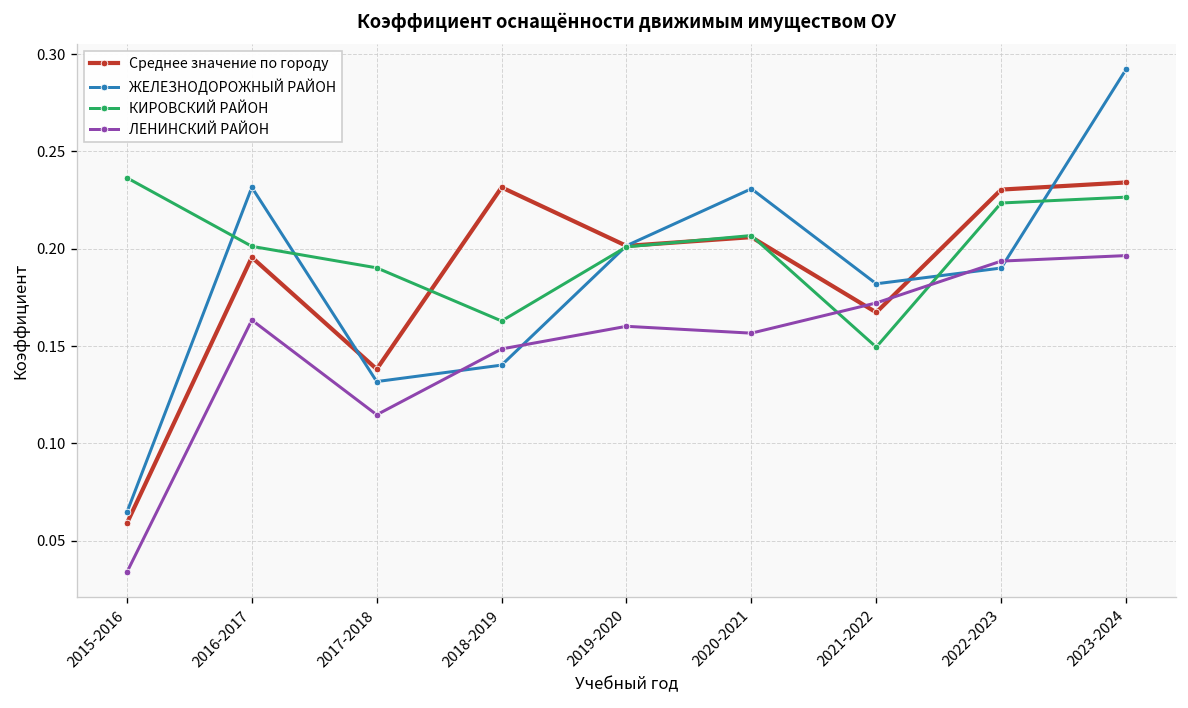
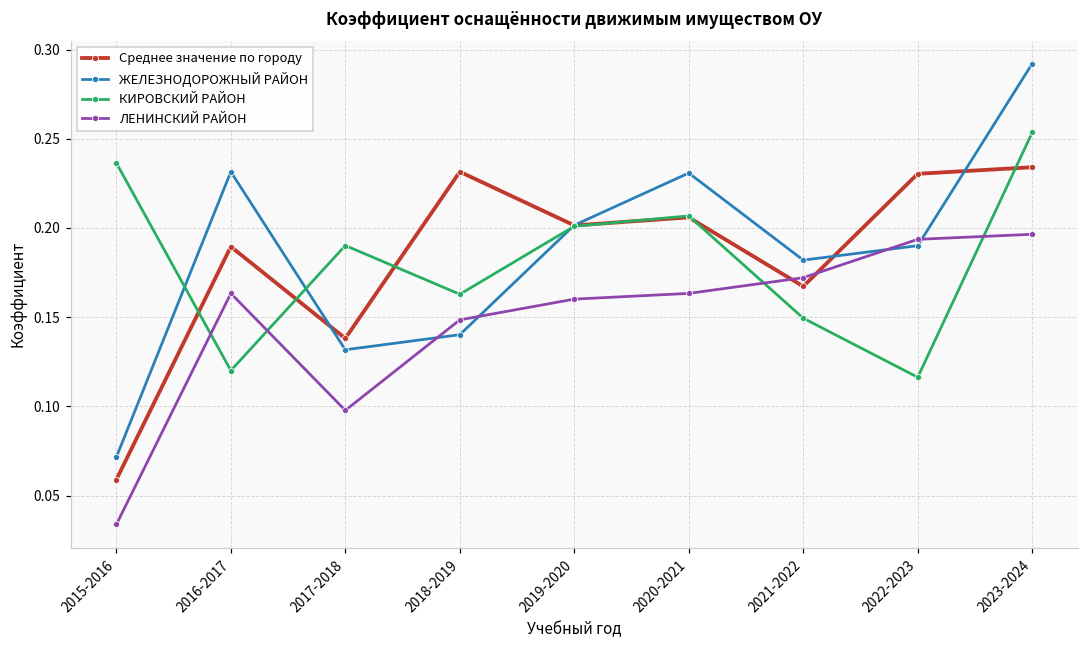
ЖЕЛЕЗНОДОРОЖНЫЙ РАЙОН, 2015-2016: 0.065 -> 0.072
Среднее значение по городу, 2016-2017: 0.196 -> 0.190
КИРОВСКИЙ РАЙОН, 2016-2017: 0.201 -> 0.120
ЛЕНИНСКИЙ РАЙОН, 2017-2018: 0.115 -> 0.098
ЛЕНИНСКИЙ РАЙОН, 2020-2021: 0.157 -> 0.163
КИРОВСКИЙ РАЙОН, 2022-2023: 0.224 -> 0.116
КИРОВСКИЙ РАЙОН, 2023-2024: 0.227 -> 0.254
